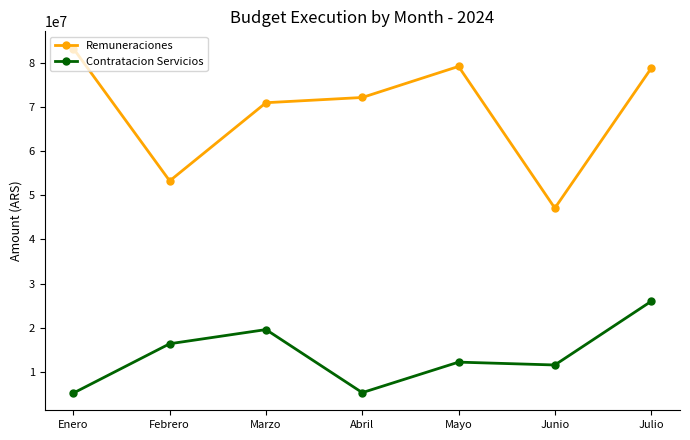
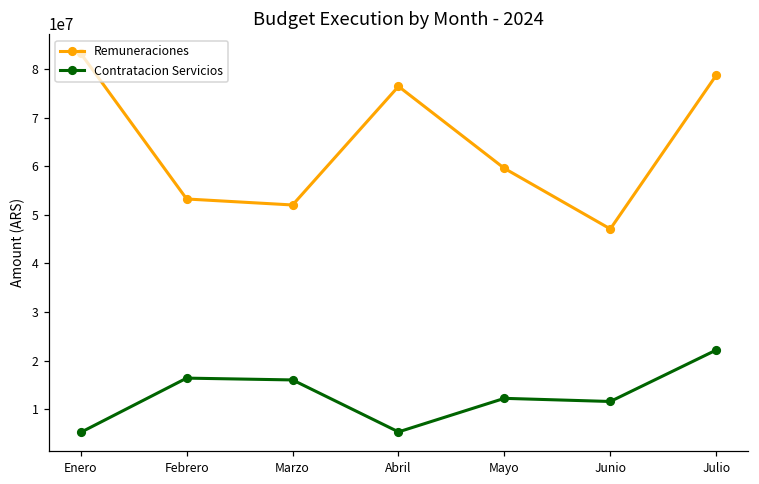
Remuneraciones, Marzo: 71000000 -> 52000000
Contratacion Servicios, Marzo: 20000000 -> 16000000
Remuneraciones, Abril: 72000000 -> 76000000
Remuneraciones, Mayo: 79000000 -> 60000000
Contratacion Servicios, Julio: 26000000 -> 22000000
